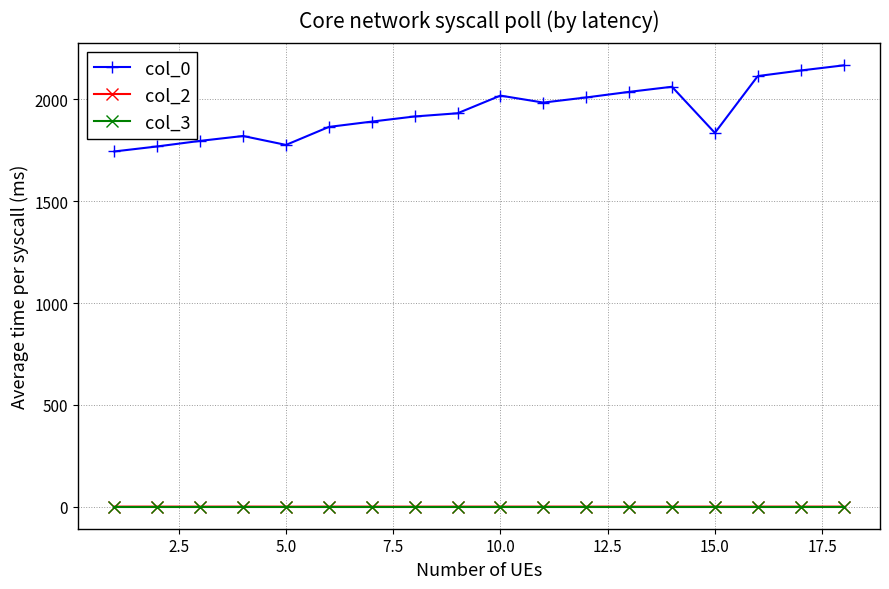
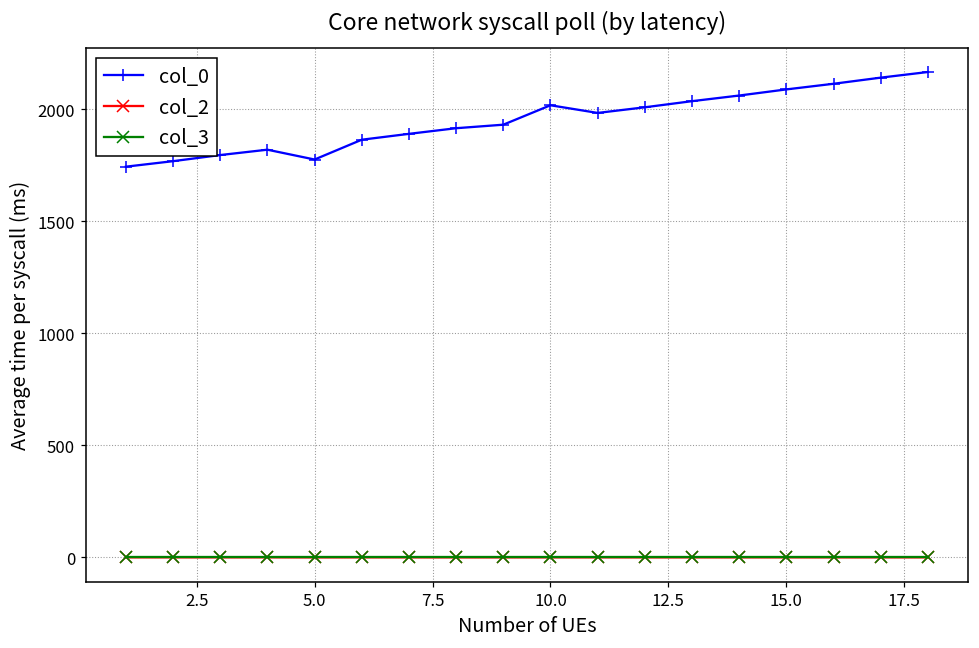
col_0, 15.0: 1840 -> 2090
